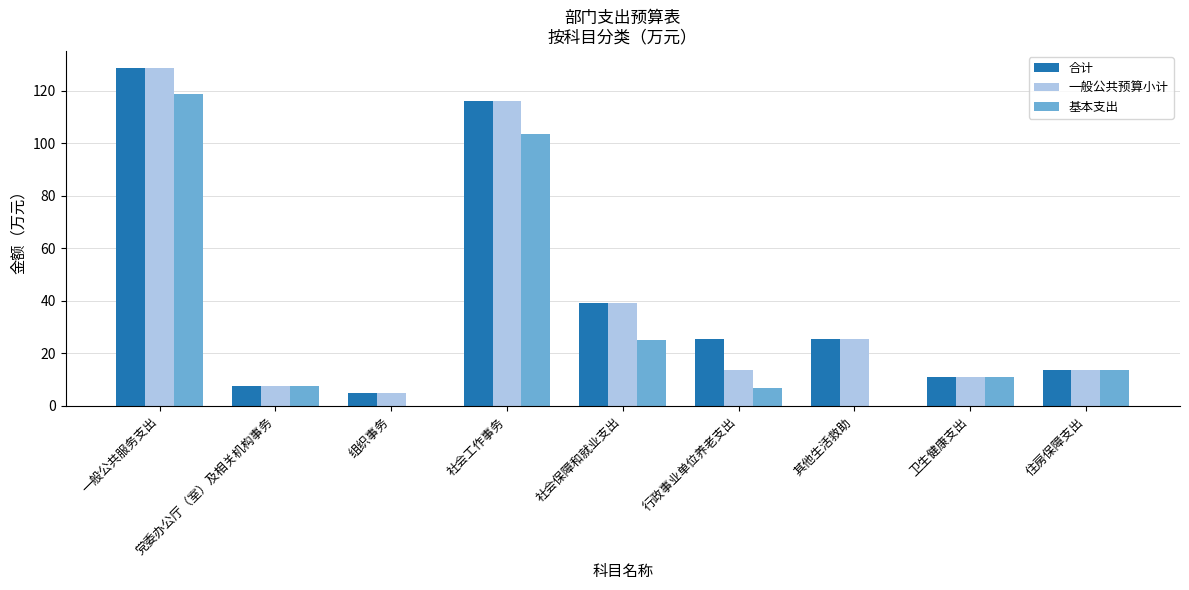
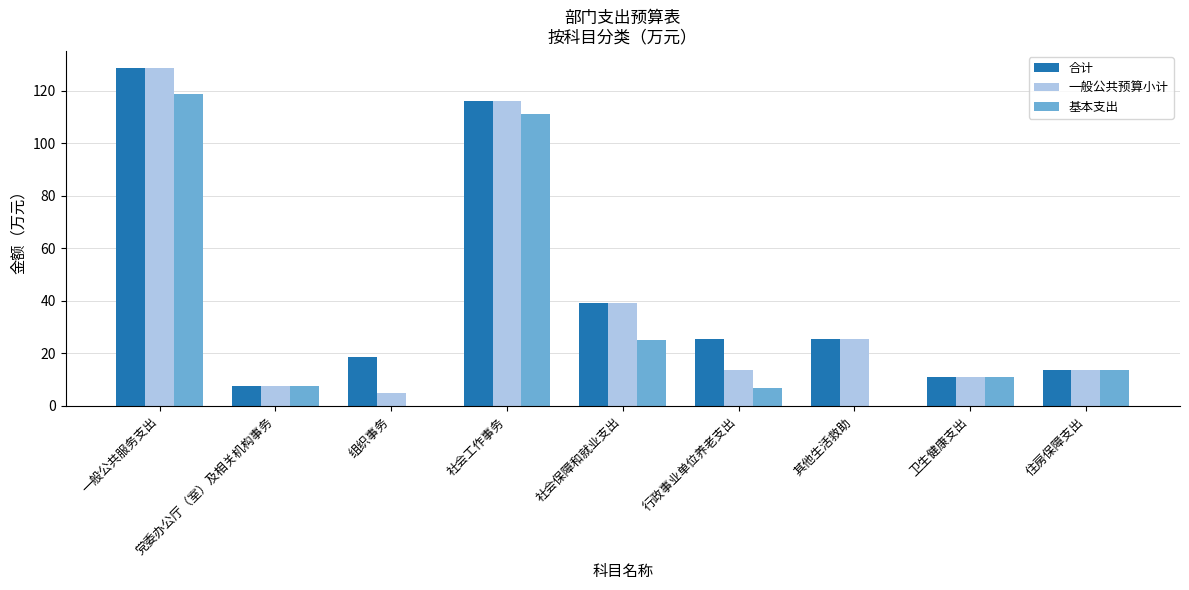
合计, 组织事务: 5 -> 19
基本支出, 社会工作事务: 104 -> 111
